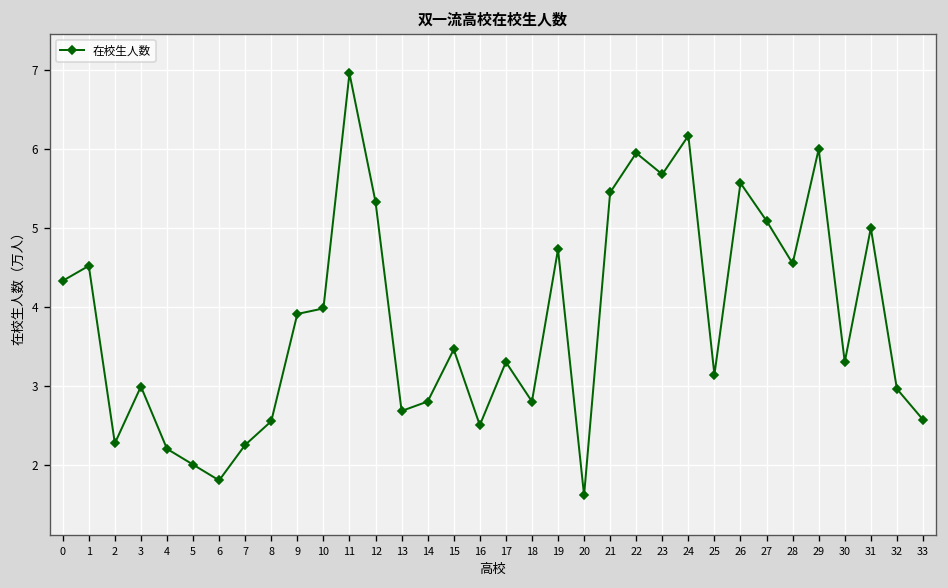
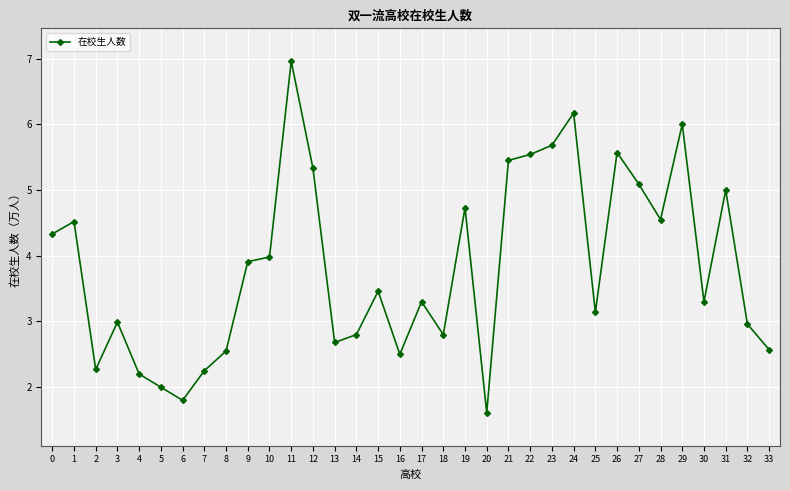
22: 6.0 -> 5.5
